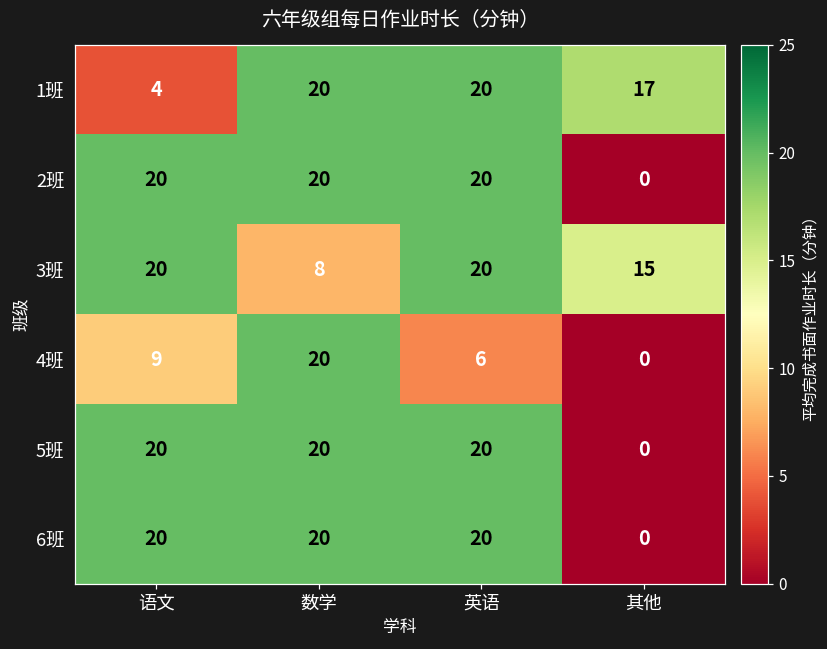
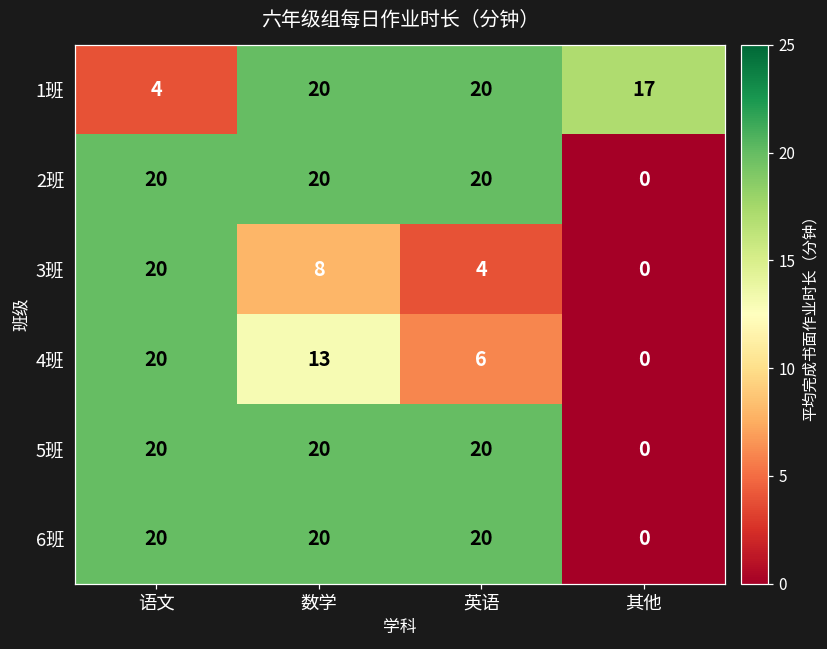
3班, 英语: 20 -> 4
3班, 其他: 15 -> 0
4班, 语文: 9 -> 20
4班, 数学: 20 -> 13
